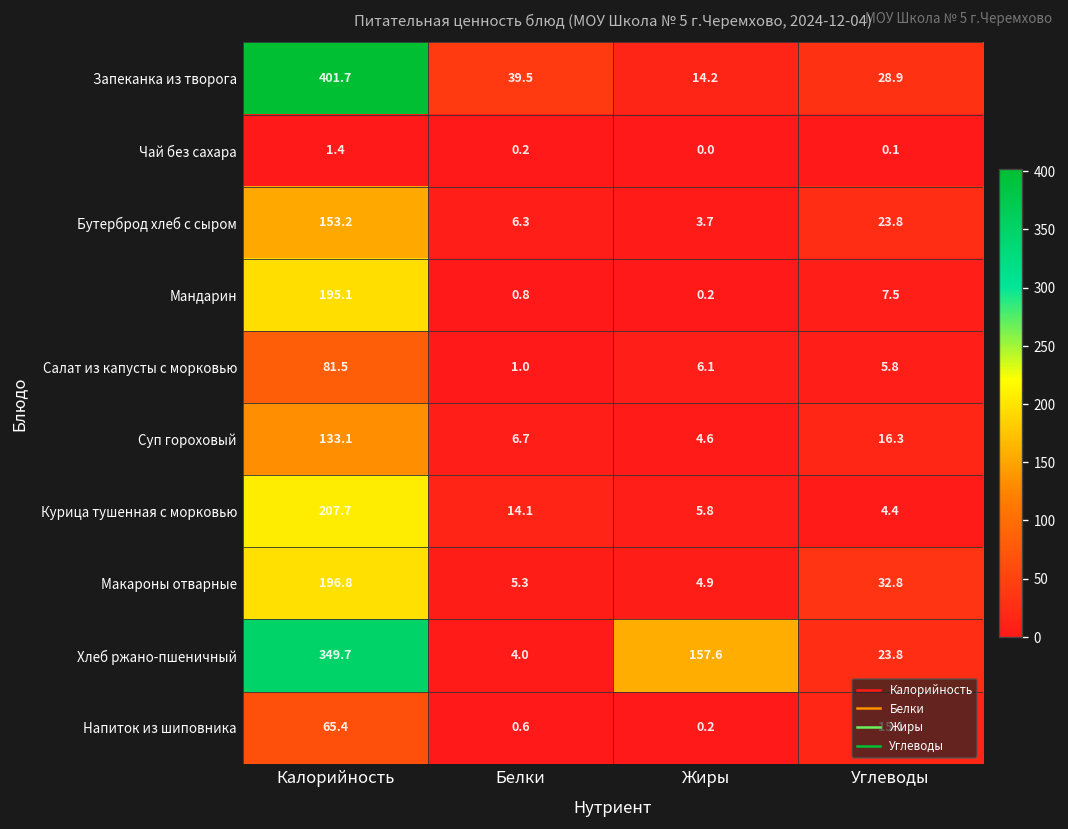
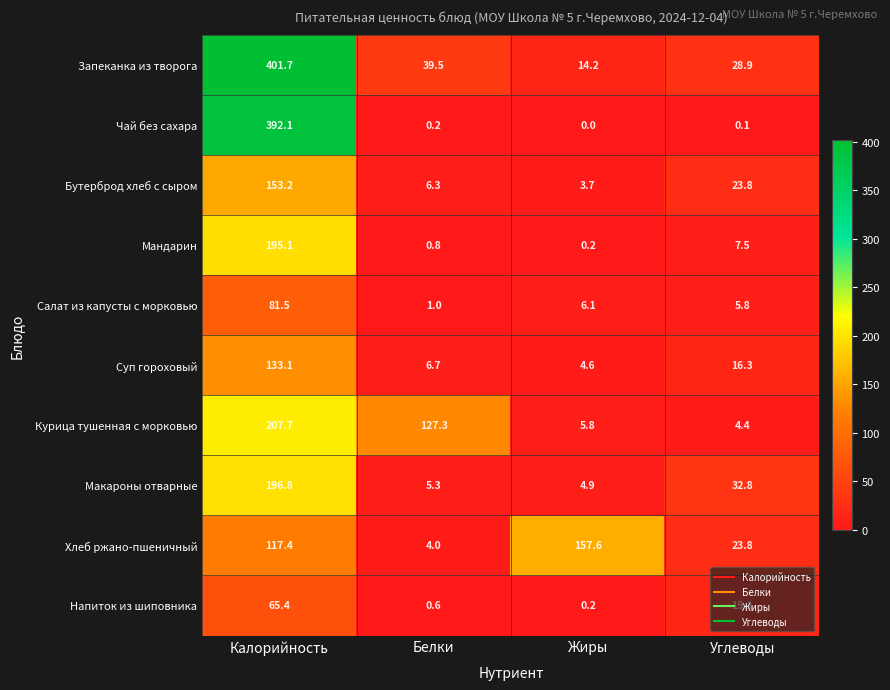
Чай без сахара, Калорийность: 1.4 -> 392.1
Курица тушенная с морковью, Белки: 14.1 -> 127.3
Хлеб ржано-пшеничный, Калорийность: 349.7 -> 117.4
